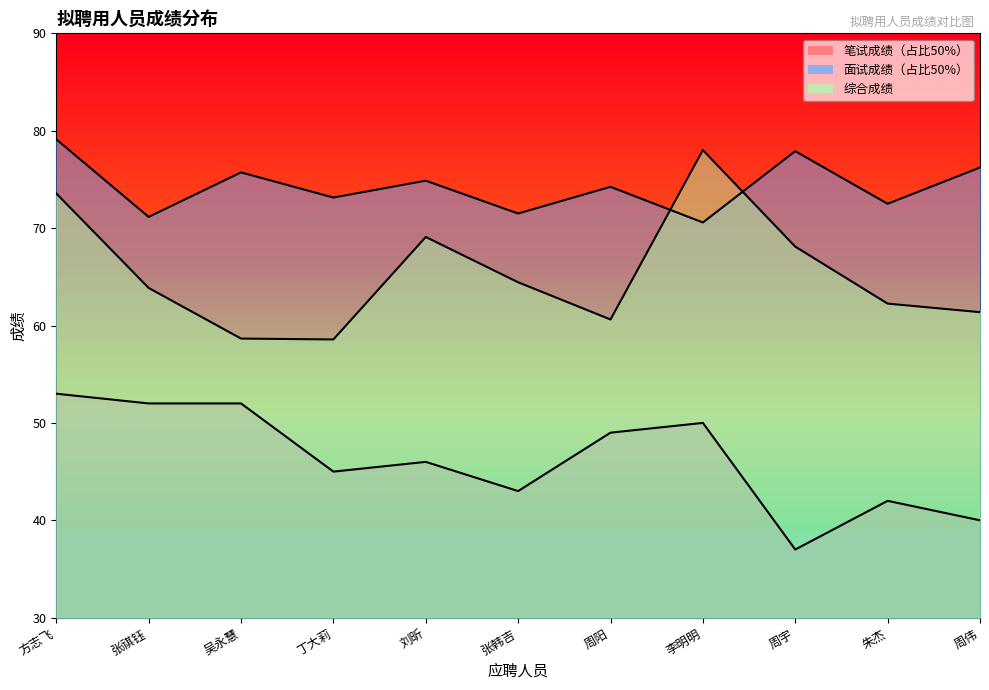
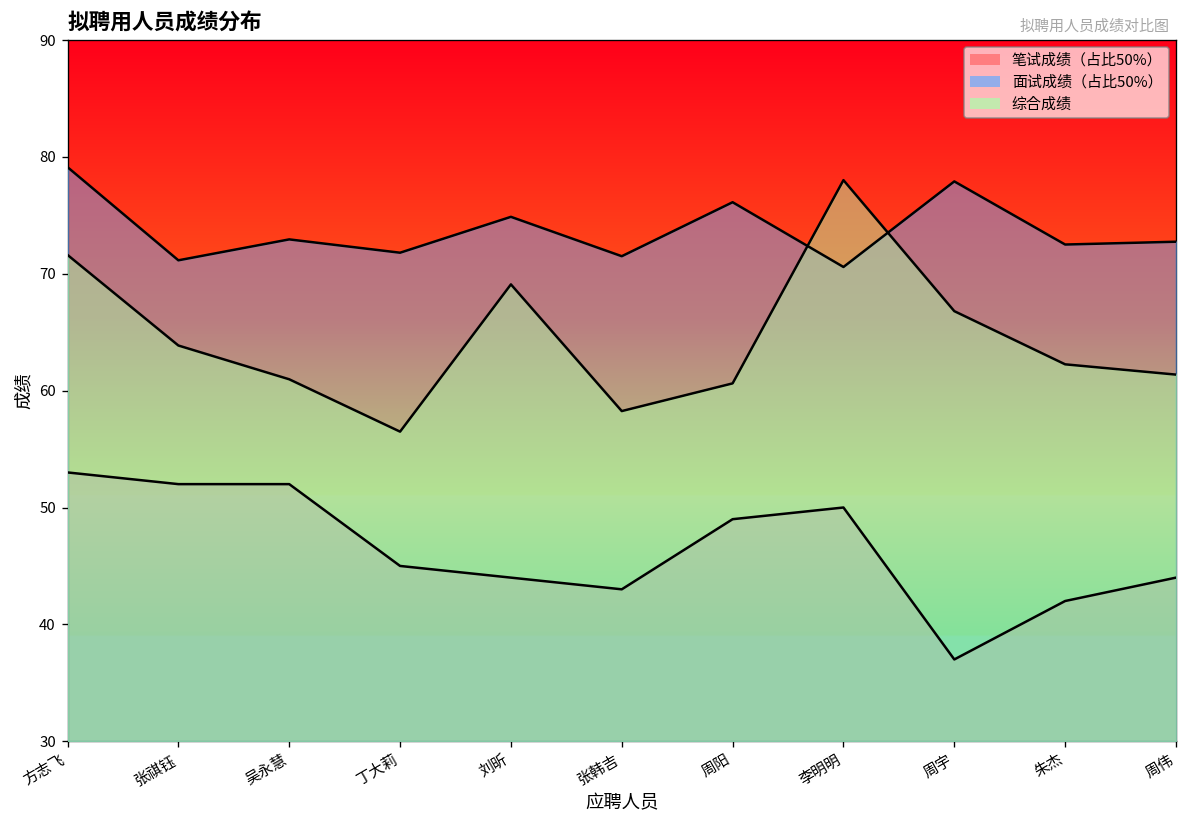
综合成绩, 方志飞: 74 -> 72
面试成绩（占比50%）, 吴永慧: 76 -> 73
综合成绩, 吴永慧: 59 -> 61
面试成绩（占比50%）, 丁大莉: 73 -> 72
综合成绩, 丁大莉: 59 -> 56
笔试成绩（占比50%）, 刘昕: 46 -> 44
综合成绩, 张韩吉: 64 -> 58
面试成绩（占比50%）, 周阳: 74 -> 76
综合成绩, 周宇: 68 -> 67
笔试成绩（占比50%）, 周伟: 40 -> 44
面试成绩（占比50%）, 周伟: 76 -> 73
